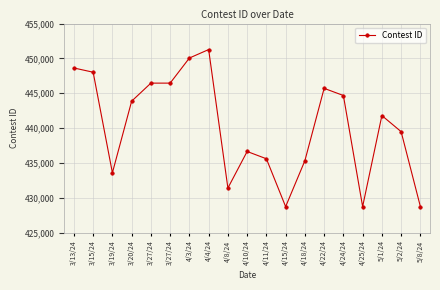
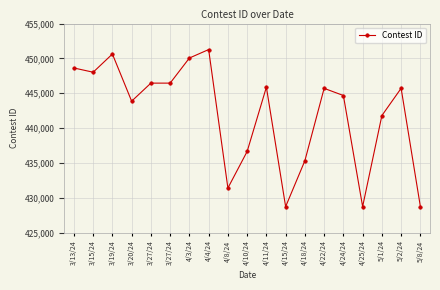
3/19/24: 434,000 -> 451,000
4/11/24: 436,000 -> 446,000
5/2/24: 440,000 -> 446,000
